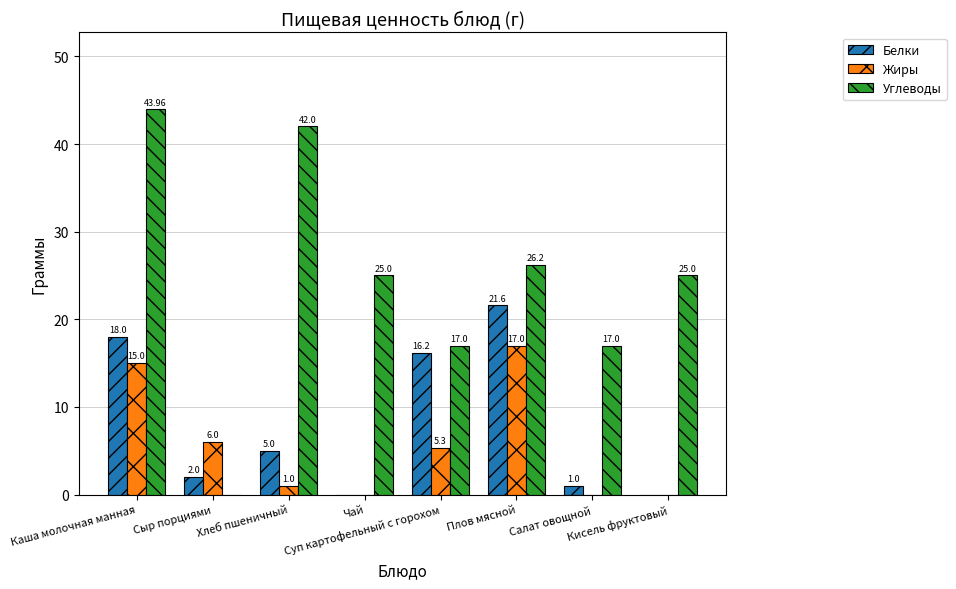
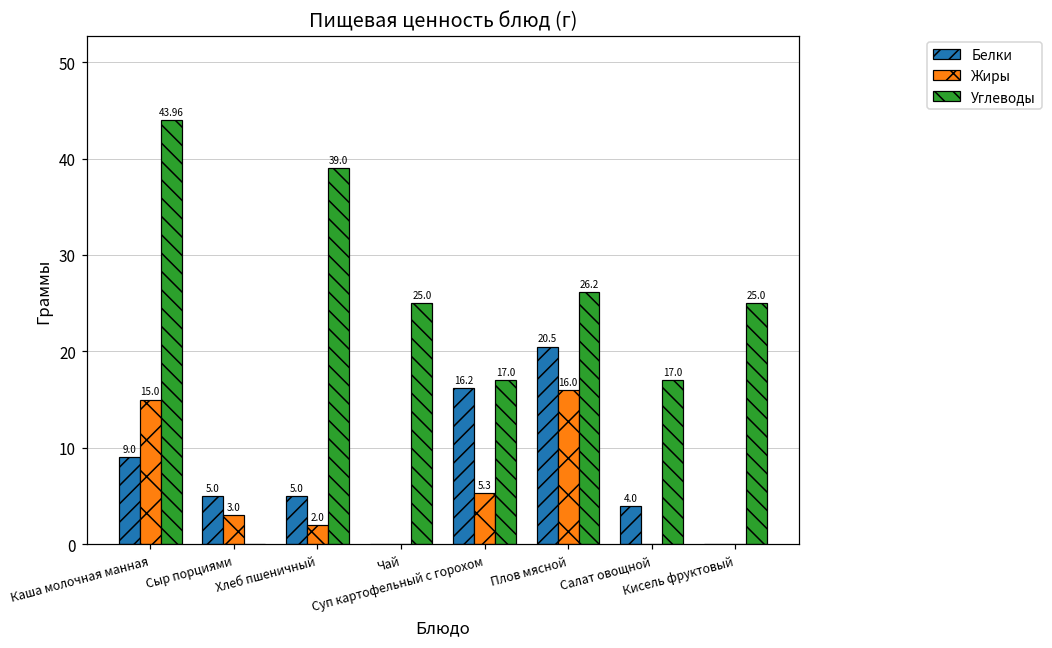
Белки, Каша молочная манная: 18.0 -> 9.0
Белки, Сыр порциями: 2.0 -> 5.0
Жиры, Сыр порциями: 6.0 -> 3.0
Жиры, Хлеб пшеничный: 1.0 -> 2.0
Углеводы, Хлеб пшеничный: 42.0 -> 39.0
Белки, Плов мясной: 21.6 -> 20.5
Жиры, Плов мясной: 17.0 -> 16.0
Белки, Салат овощной: 1.0 -> 4.0
